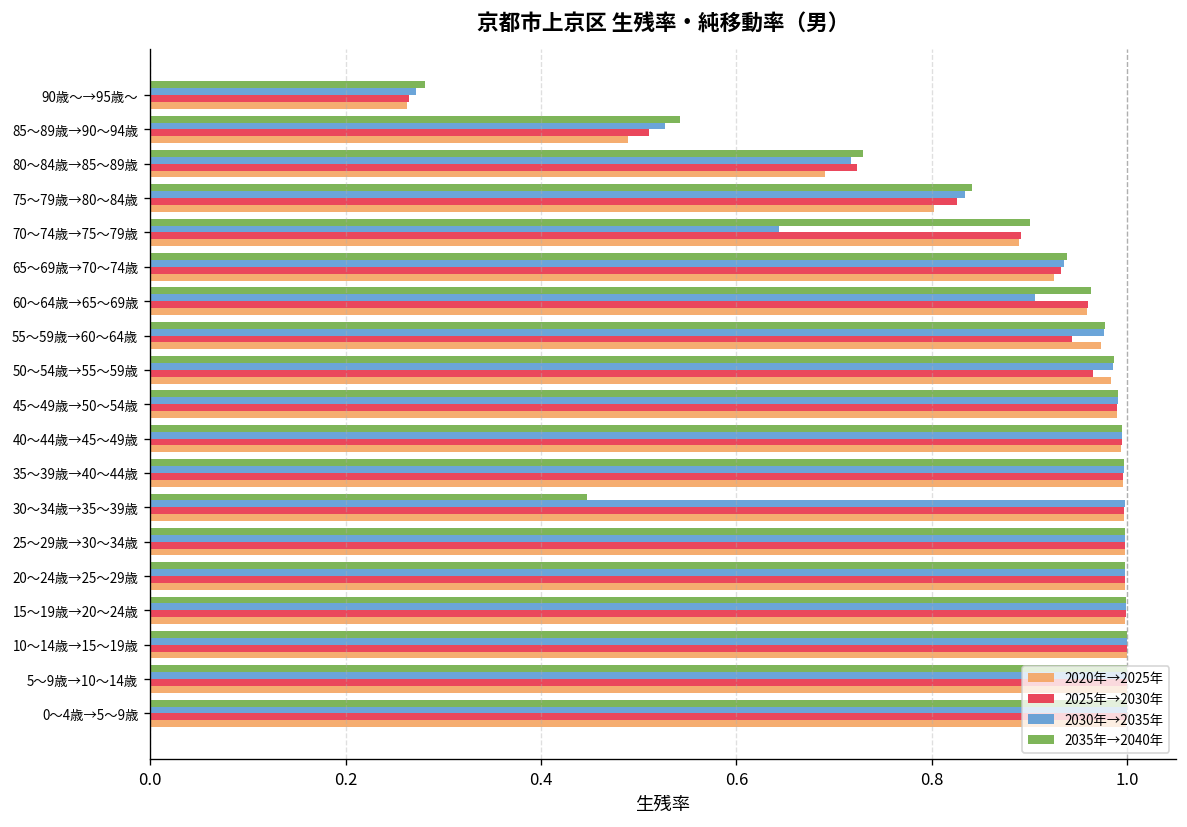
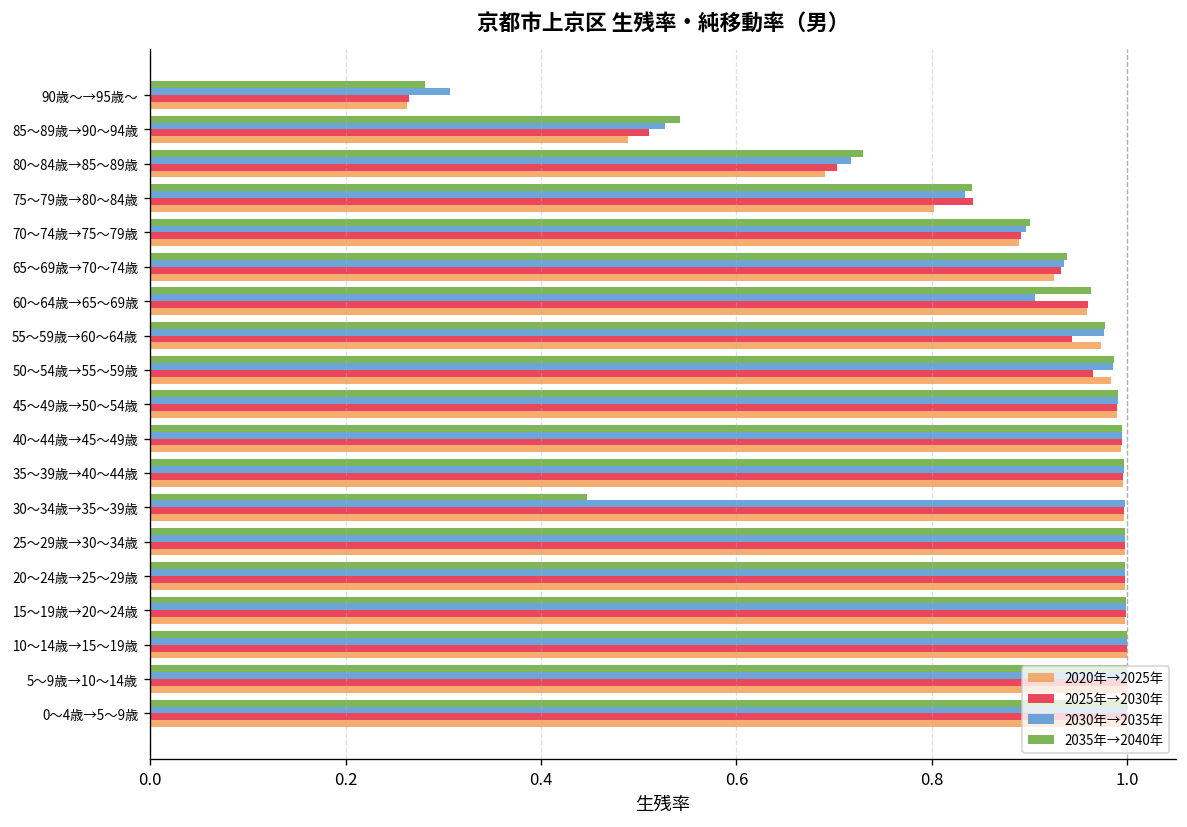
2030年→2035年, 90歳～→95歳～: 0.27 -> 0.31
2025年→2030年, 80～84歳→85～89歳: 0.72 -> 0.70
2025年→2030年, 75～79歳→80～84歳: 0.83 -> 0.84
2030年→2035年, 70～74歳→75～79歳: 0.64 -> 0.90
